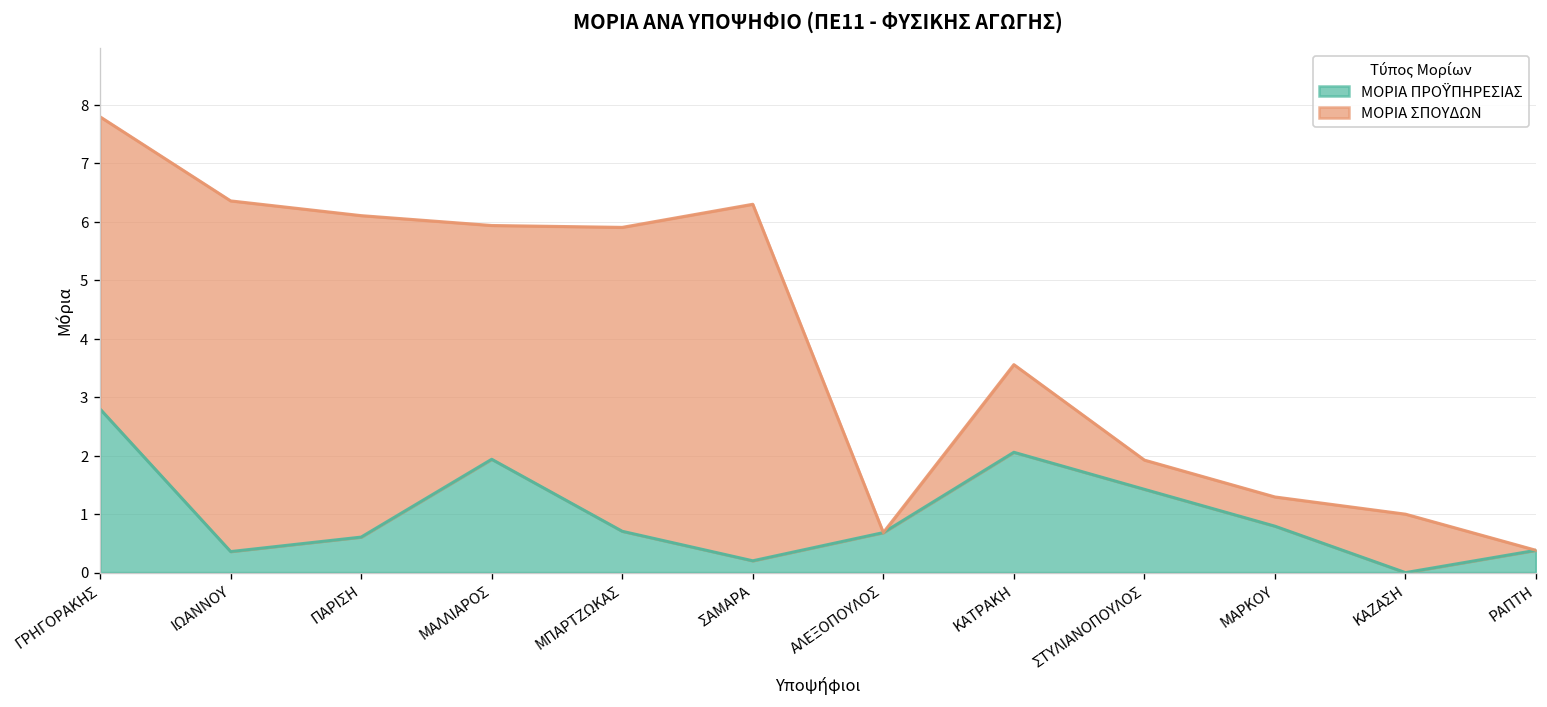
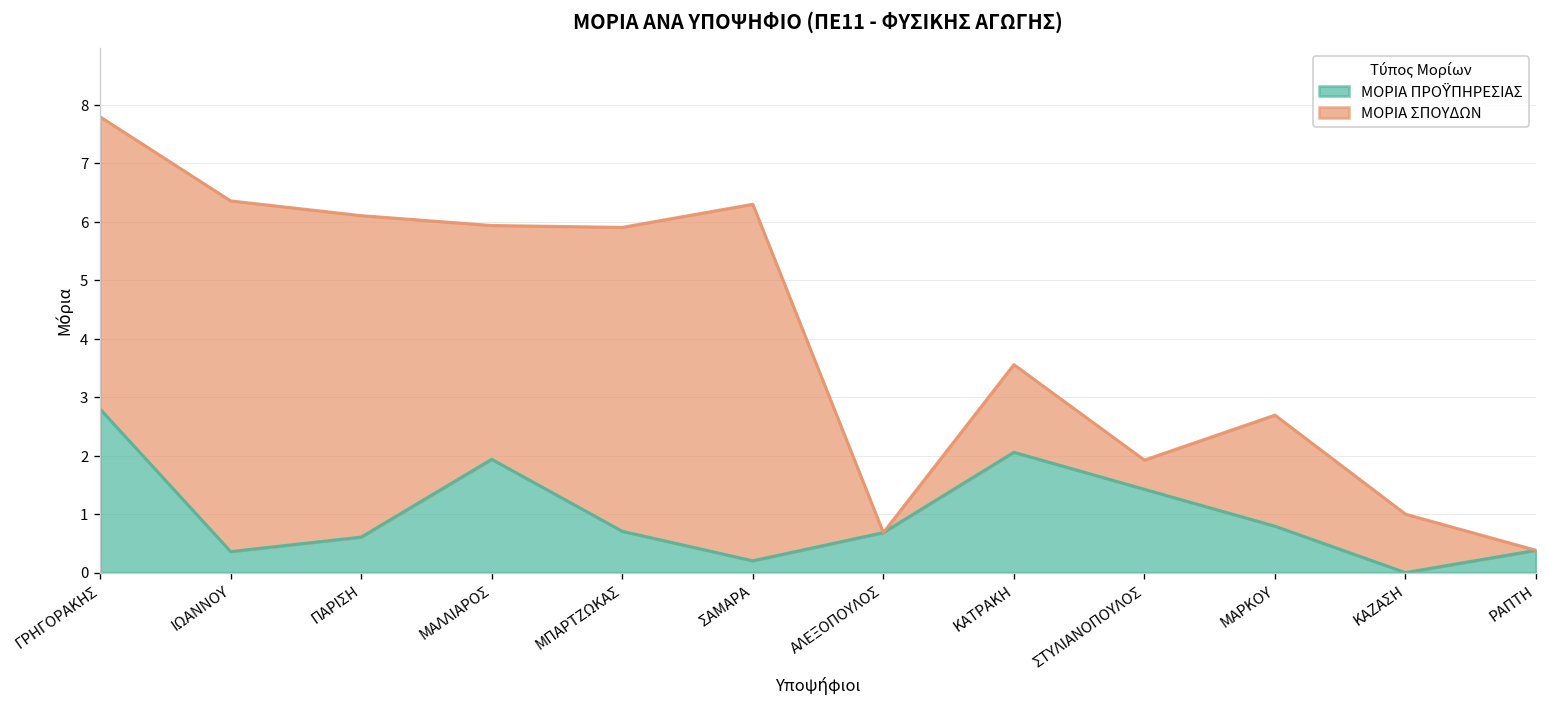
ΜΟΡΙΑ ΣΠΟΥΔΩΝ, ΜΑΡΚΟΥ: 0.5 -> 1.9
